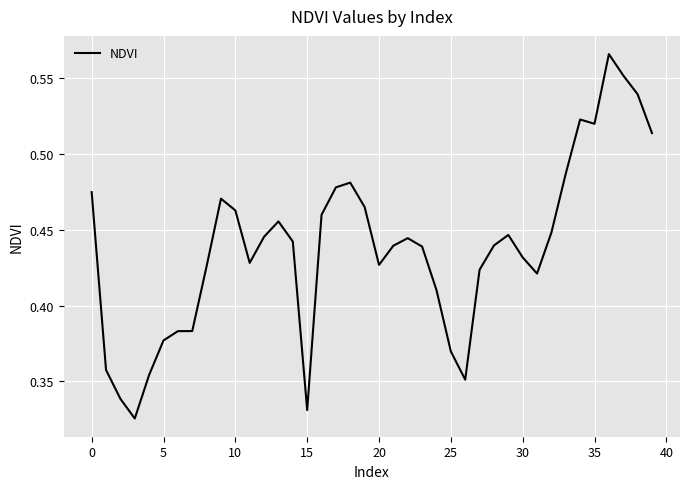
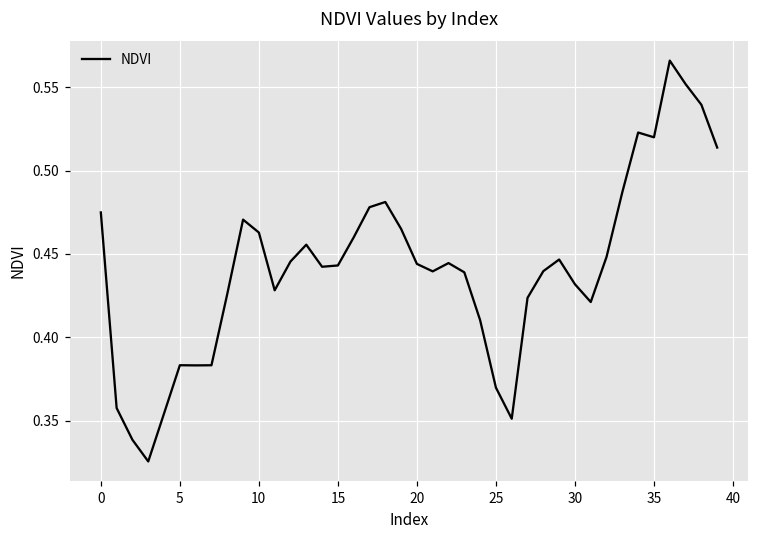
5: 0.377 -> 0.383
15: 0.331 -> 0.443
20: 0.427 -> 0.444
